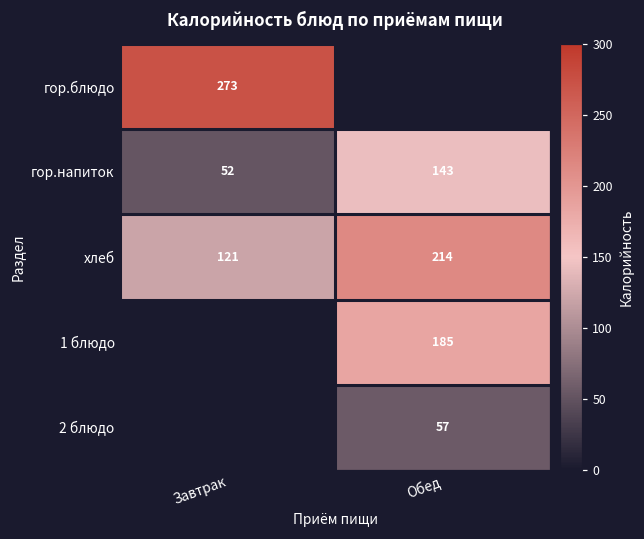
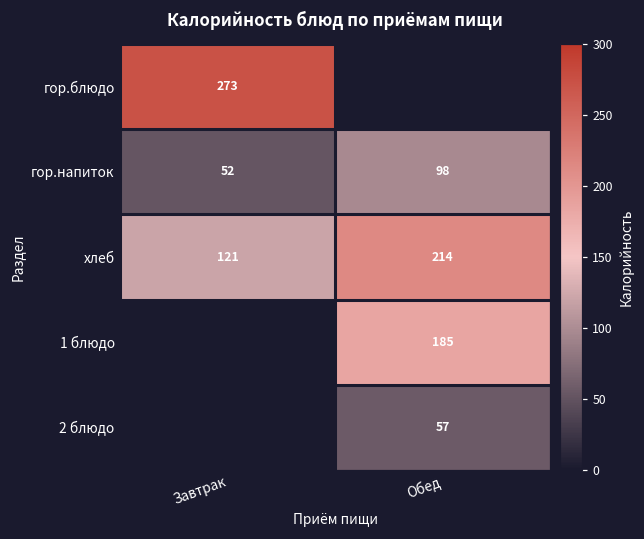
гор.напиток, Обед: 143 -> 98
